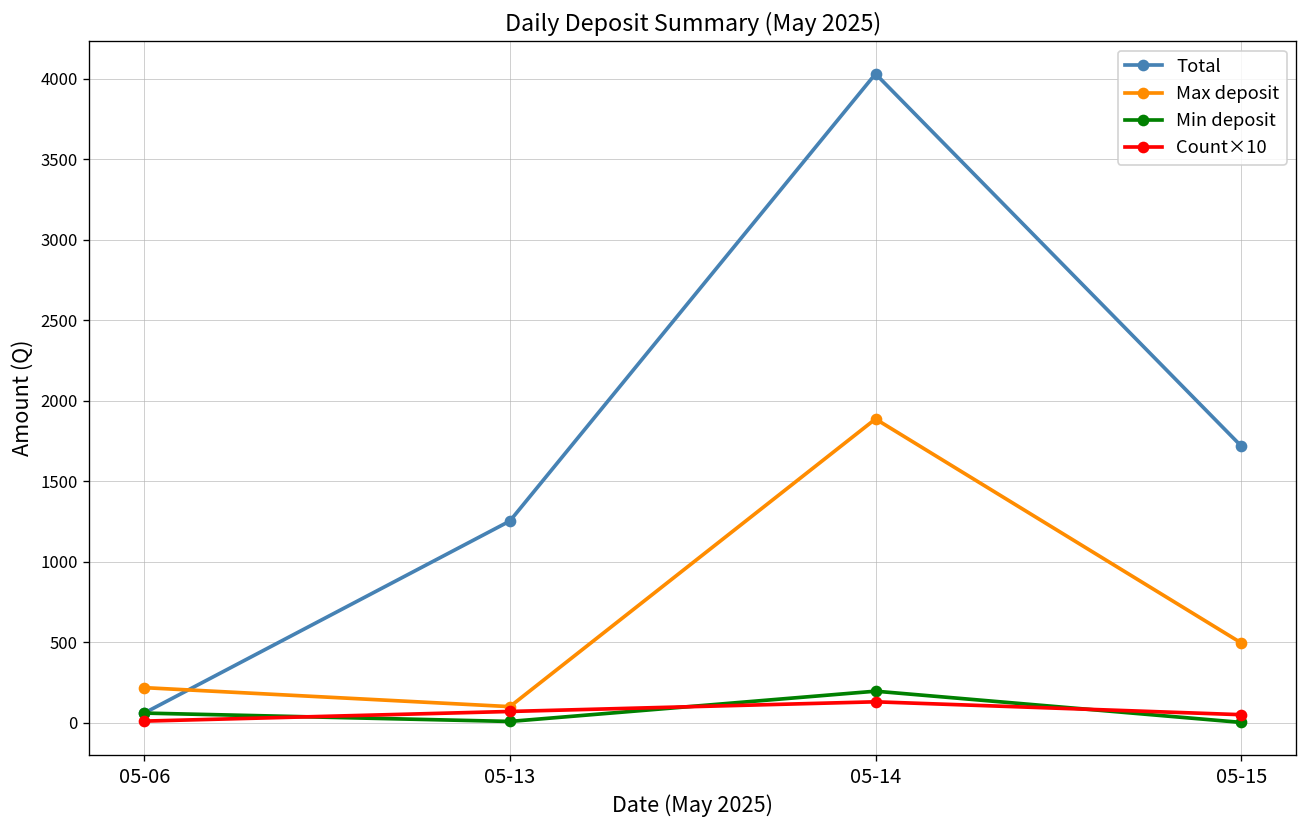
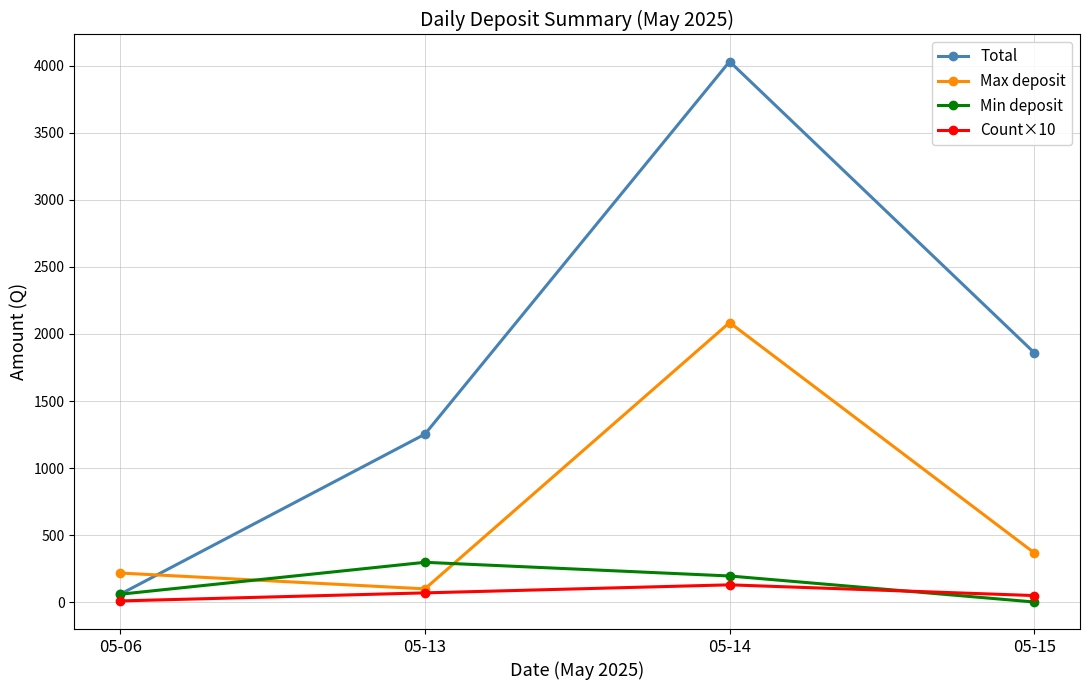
Min deposit, 05-13: 10 -> 300
Max deposit, 05-14: 1890 -> 2090
Total, 05-15: 1720 -> 1860
Max deposit, 05-15: 500 -> 370
